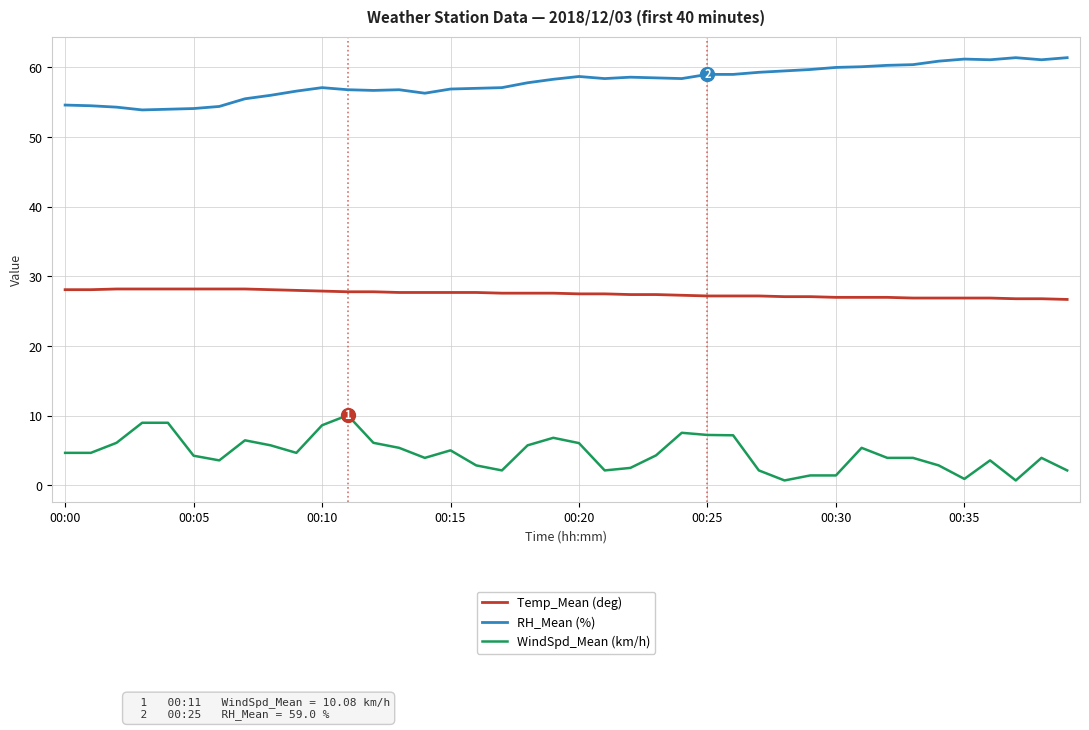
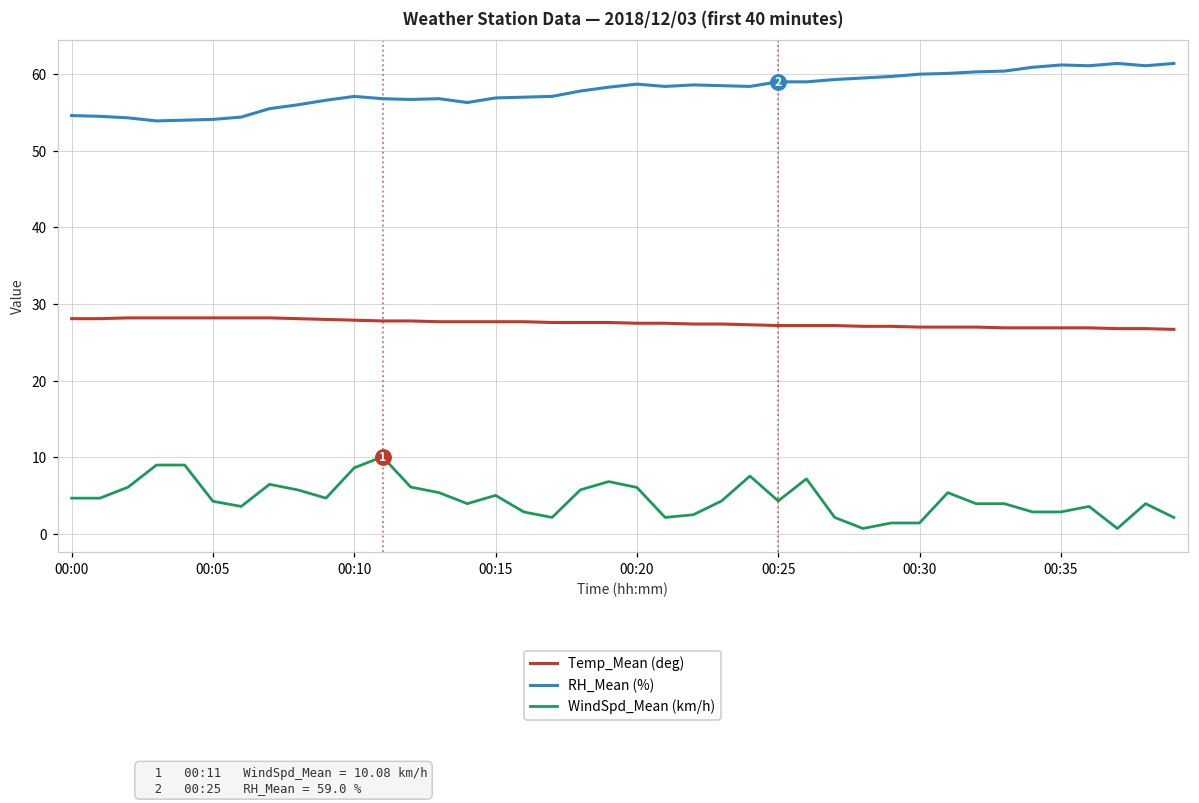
WindSpd_Mean (km/h), 00:25: 7 -> 4
WindSpd_Mean (km/h), 00:35: 1 -> 3
